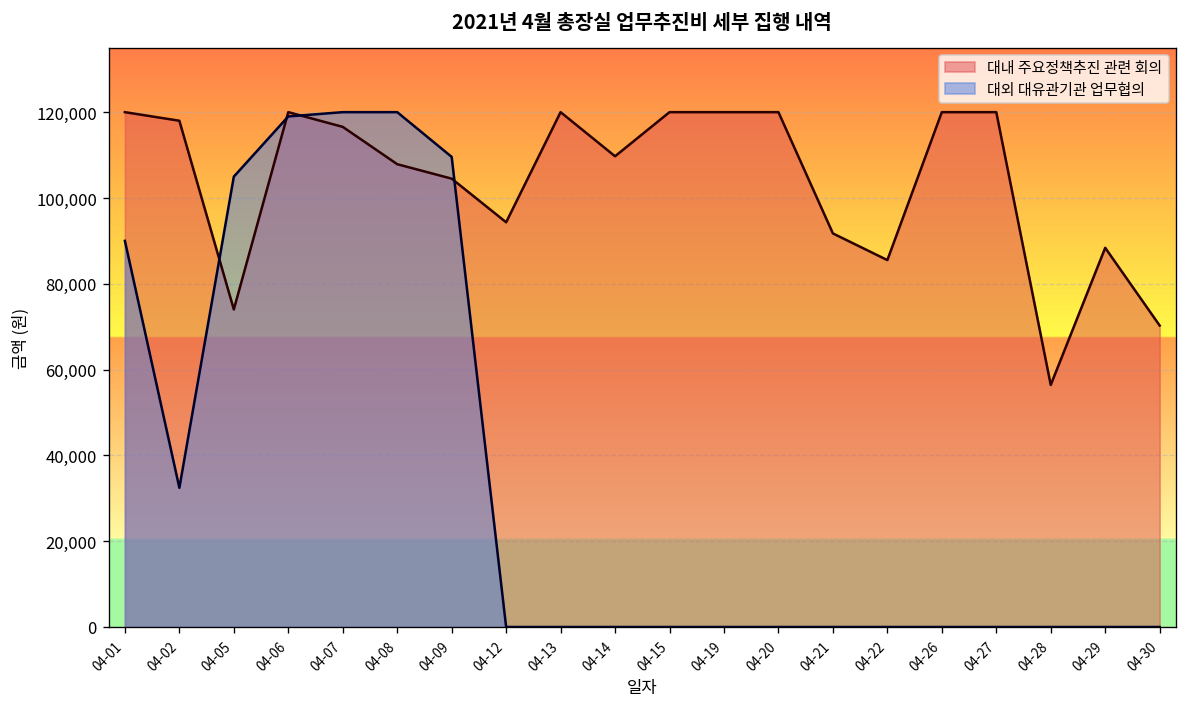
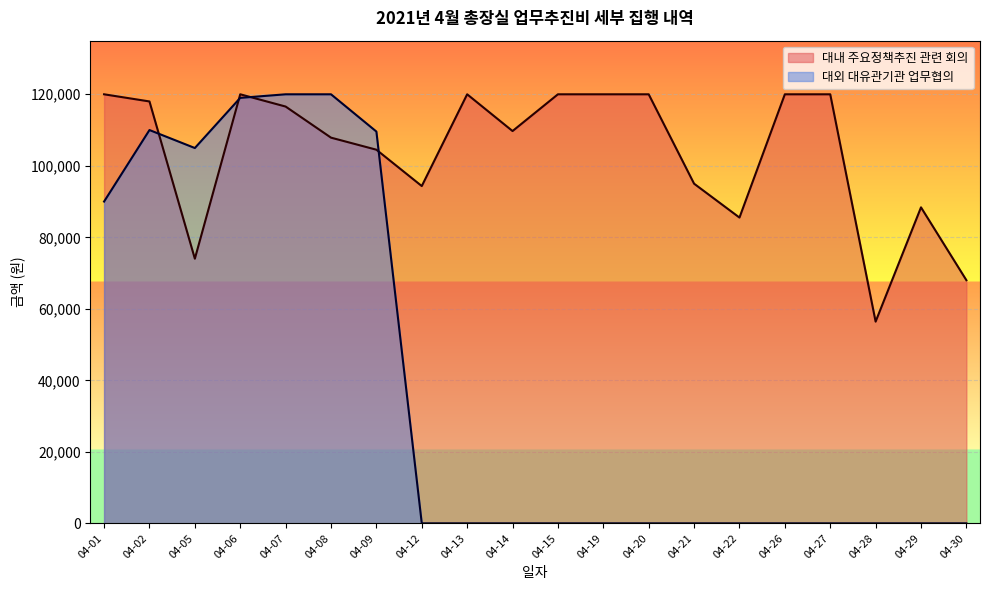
대외 대유관기관 업무협의, 04-02: 32,000 -> 110,000
대내 주요정책추진 관련 회의, 04-21: 92,000 -> 95,000
대내 주요정책추진 관련 회의, 04-30: 70,000 -> 68,000
